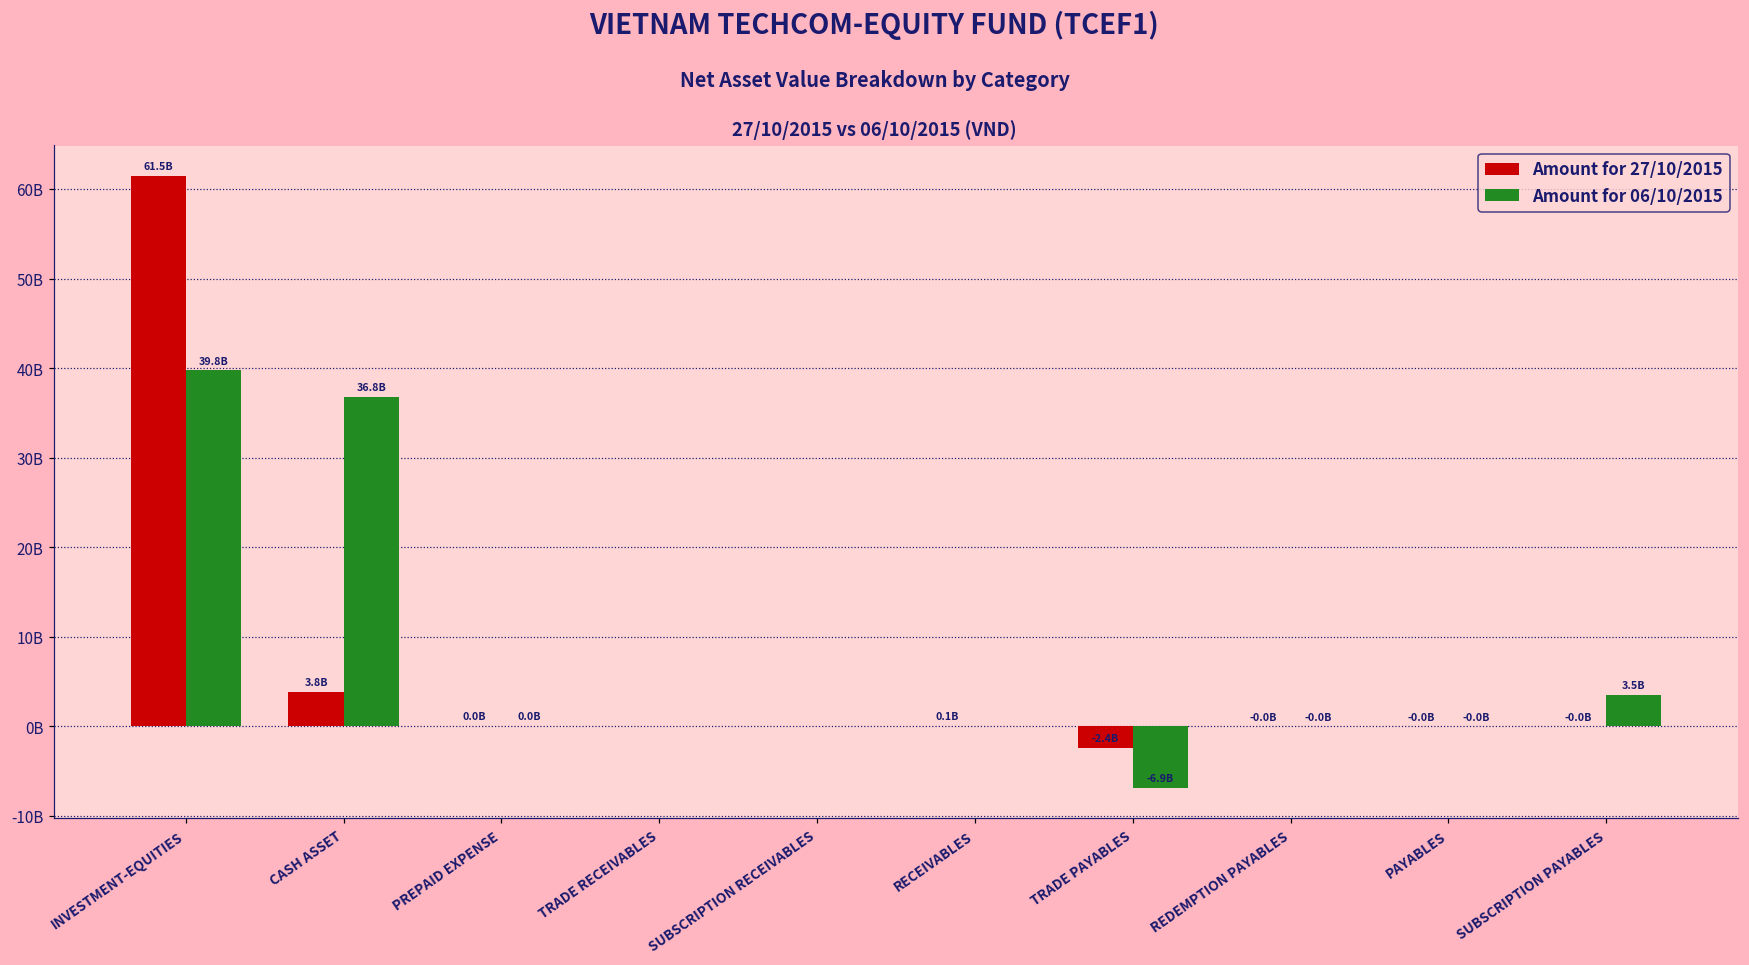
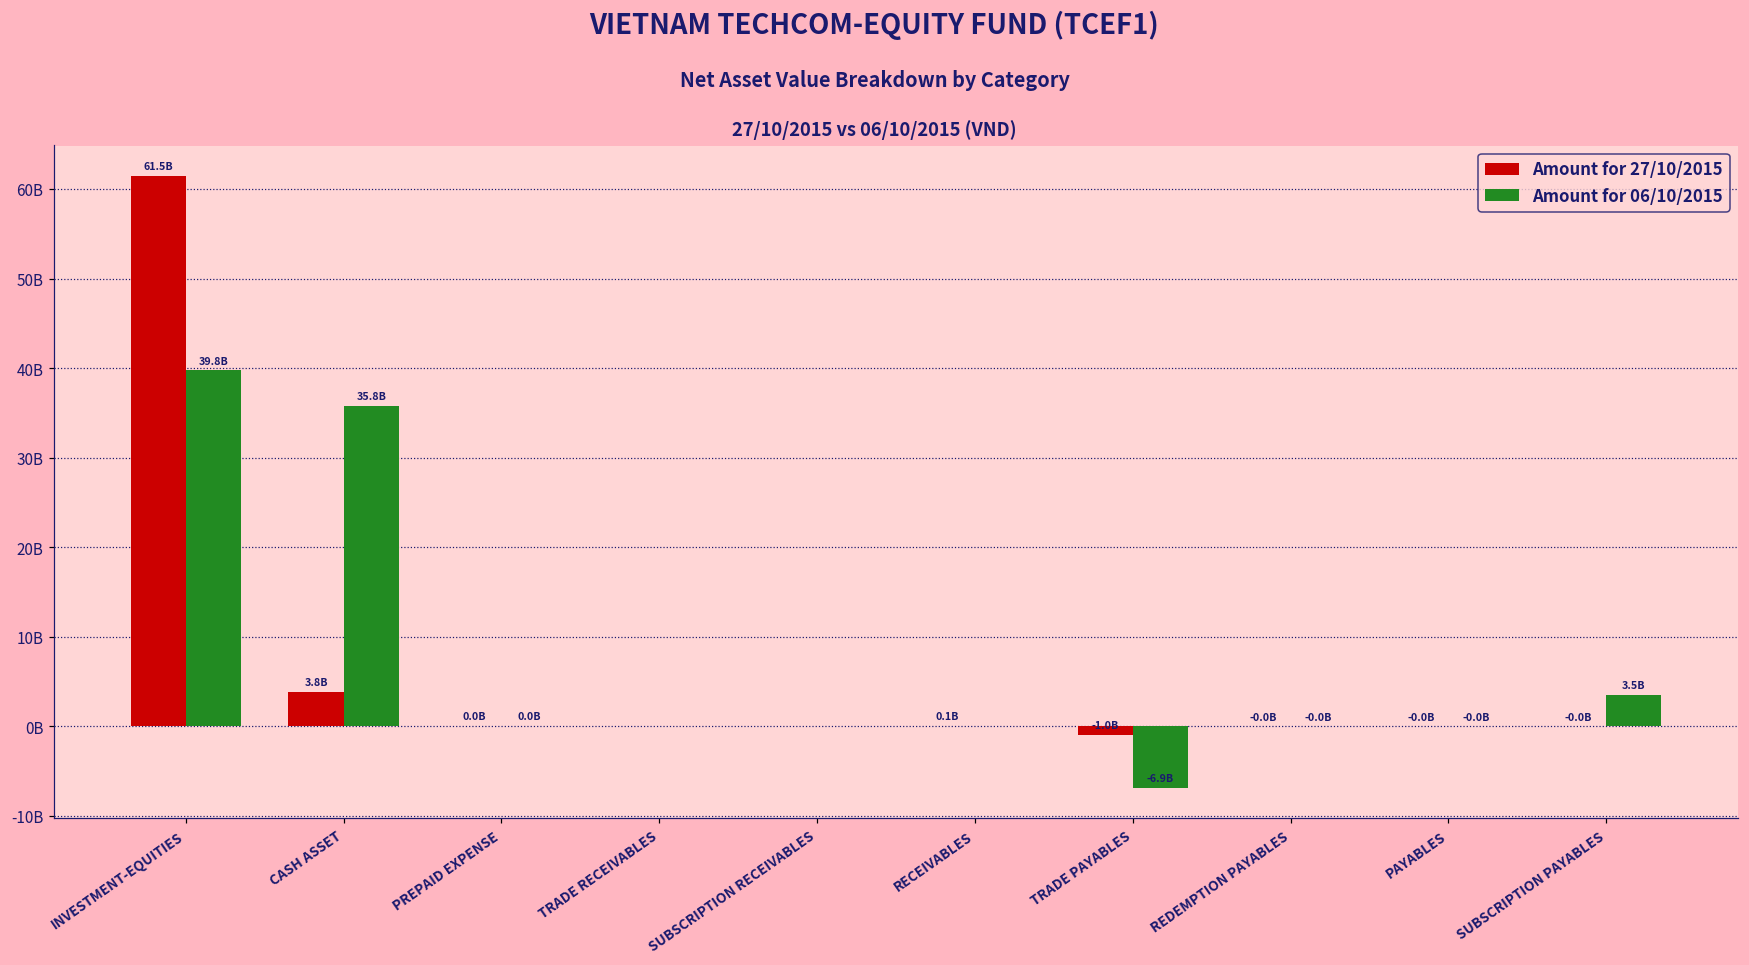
Amount for 06/10/2015, CASH ASSET: 36.8B -> 35.8B
Amount for 27/10/2015, TRADE PAYABLES: -2.4B -> -1.0B
